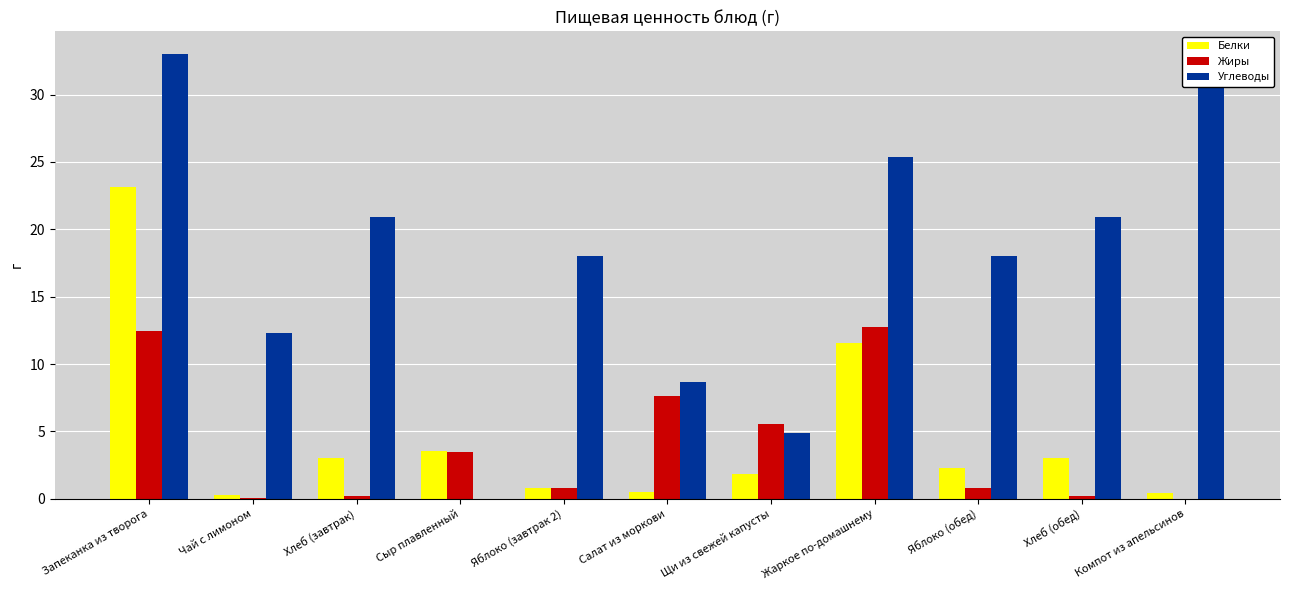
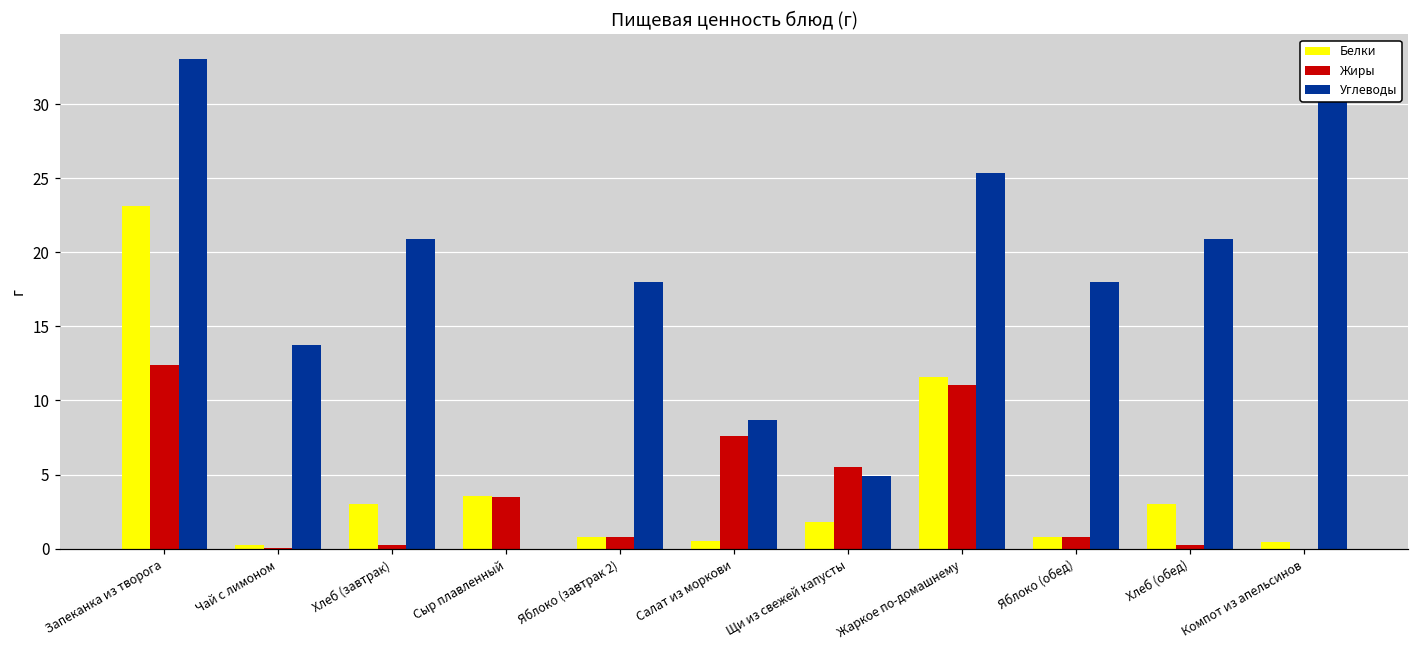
Углеводы, Чай с лимоном: 12.3 -> 13.7
Жиры, Жаркое по-домашнему: 12.8 -> 11.1
Белки, Яблоко (обед): 2.3 -> 0.8
